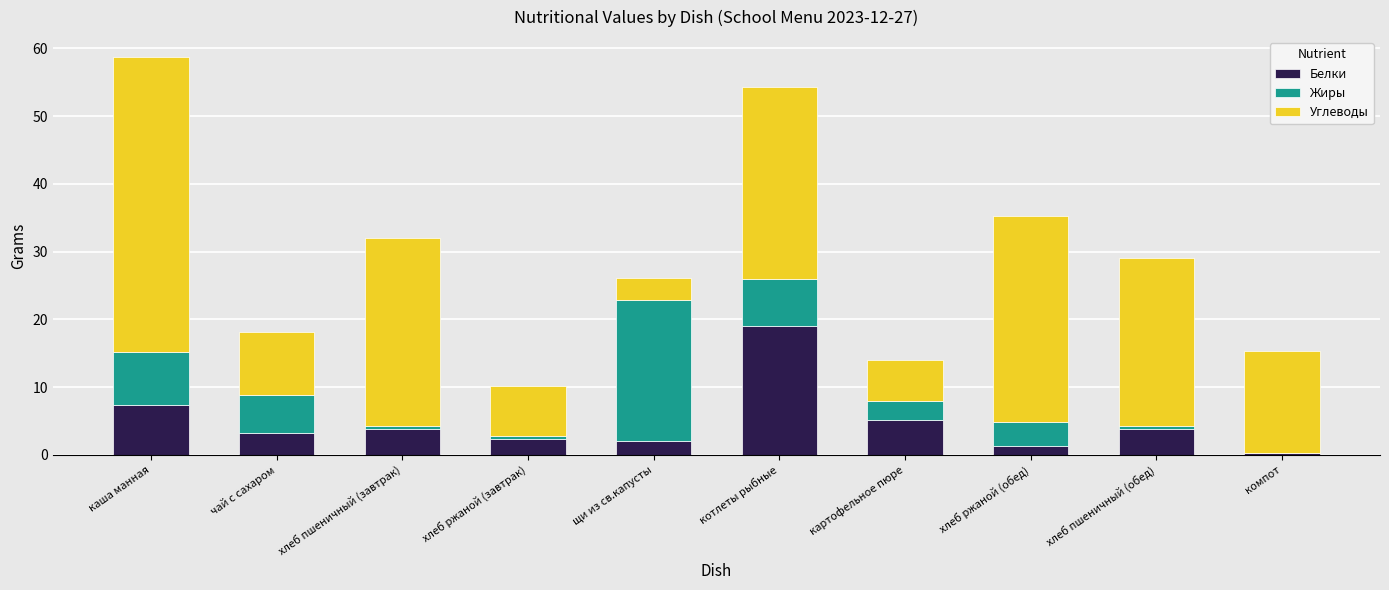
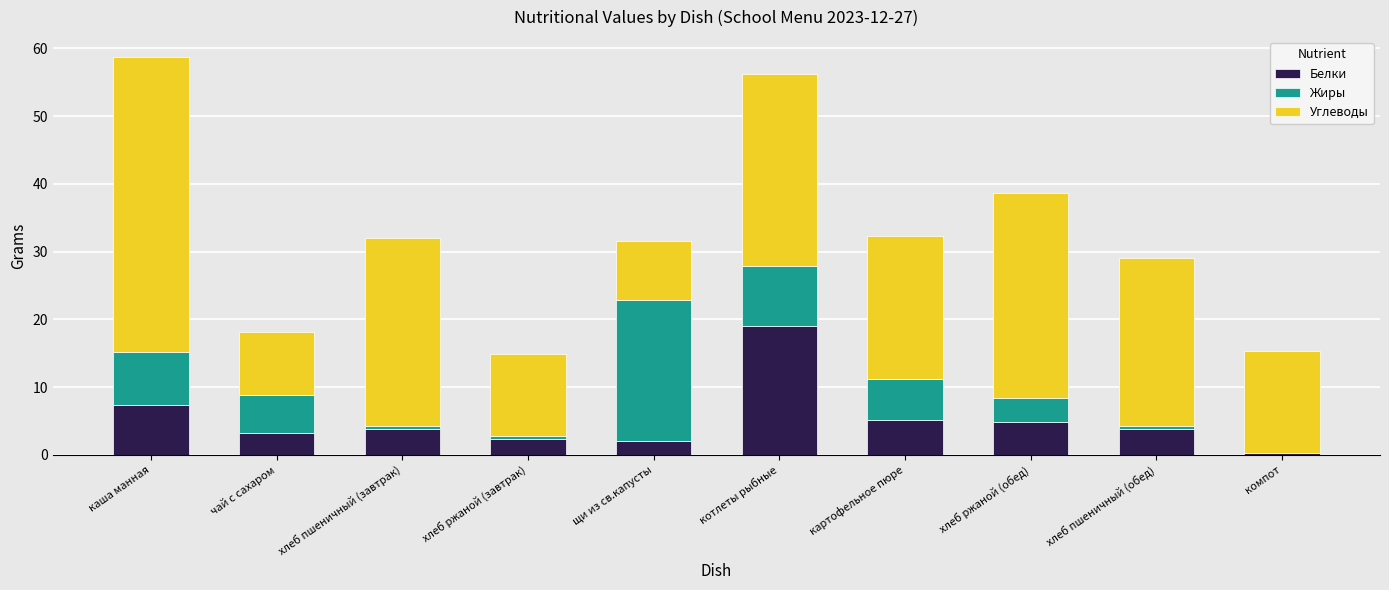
Углеводы, хлеб ржаной (завтрак): 7 -> 12
Углеводы, щи из св.капусты: 3 -> 9
Жиры, котлеты рыбные: 7 -> 9
Жиры, картофельное пюре: 3 -> 6
Углеводы, картофельное пюре: 6 -> 21
Белки, хлеб ржаной (обед): 1 -> 5
